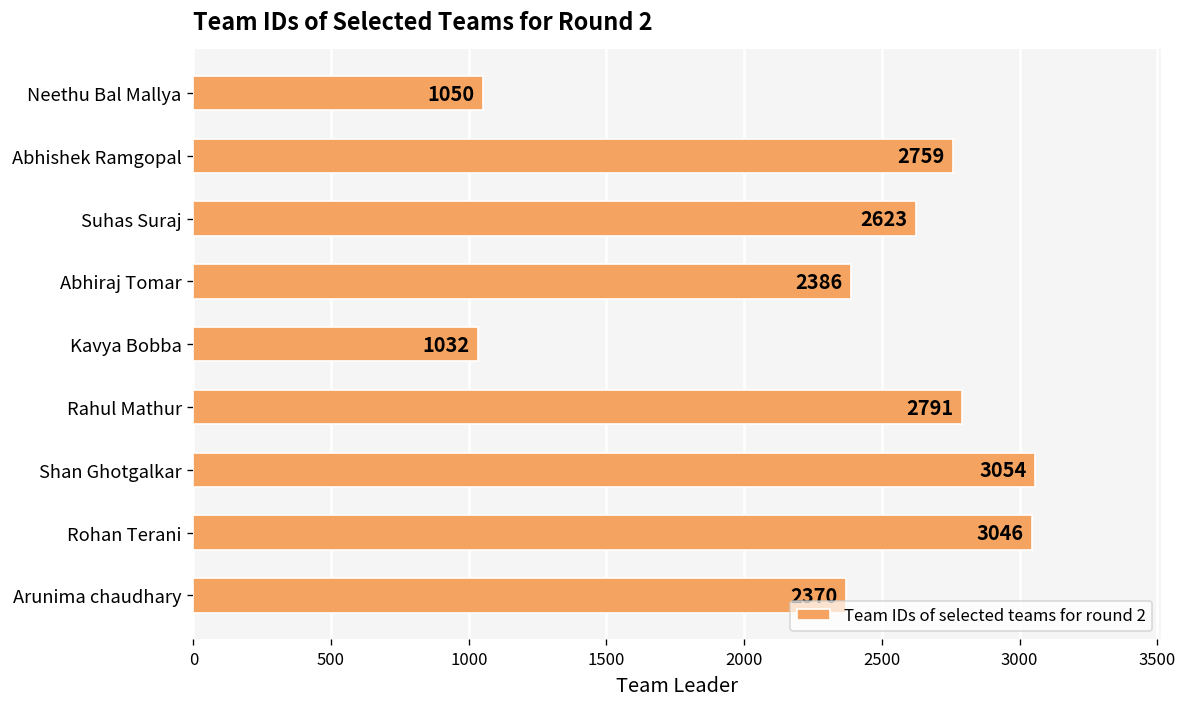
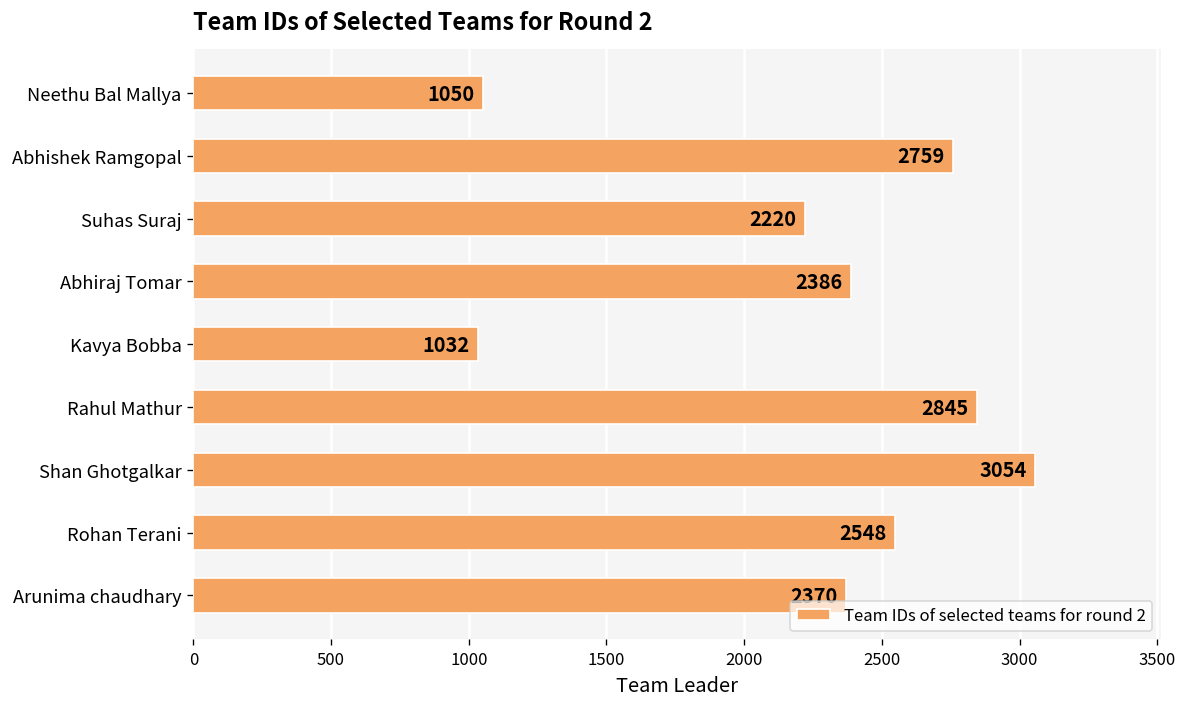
Suhas Suraj: 2623 -> 2220
Rahul Mathur: 2791 -> 2845
Rohan Terani: 3046 -> 2548
